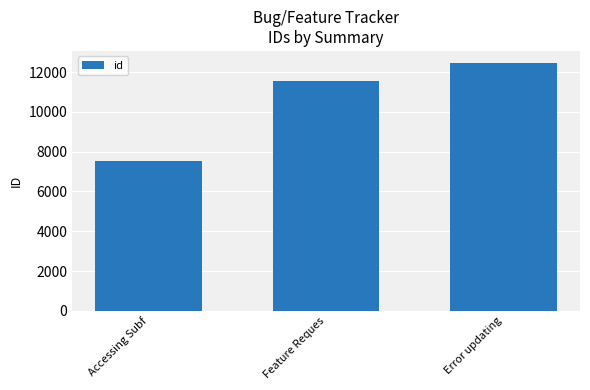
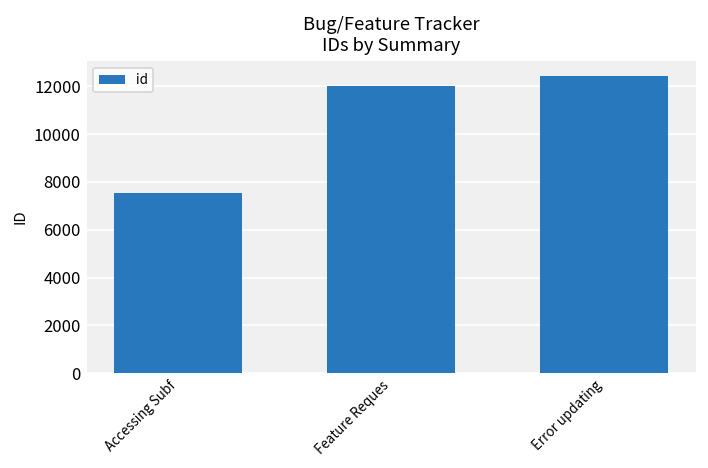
Feature Reques: 11600 -> 12000
